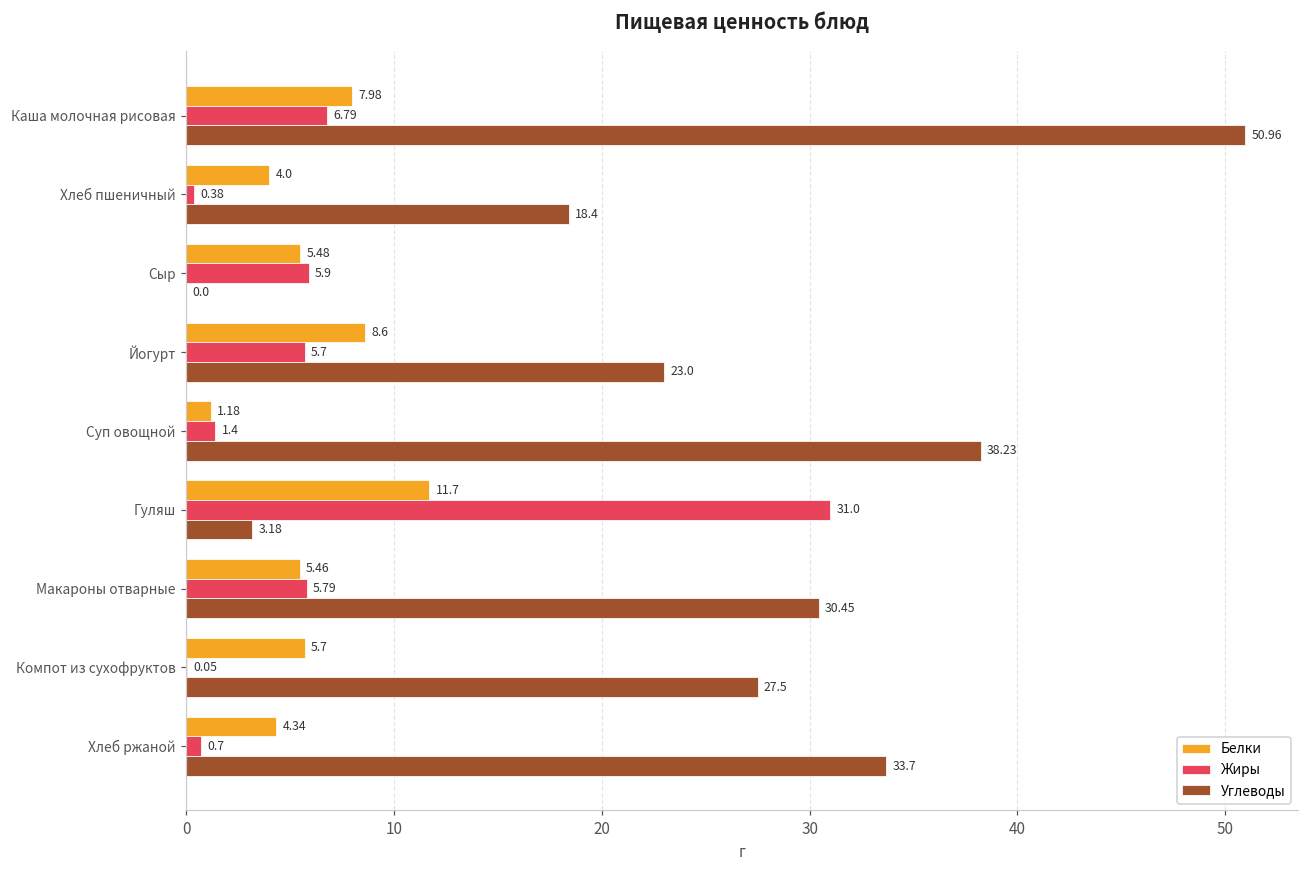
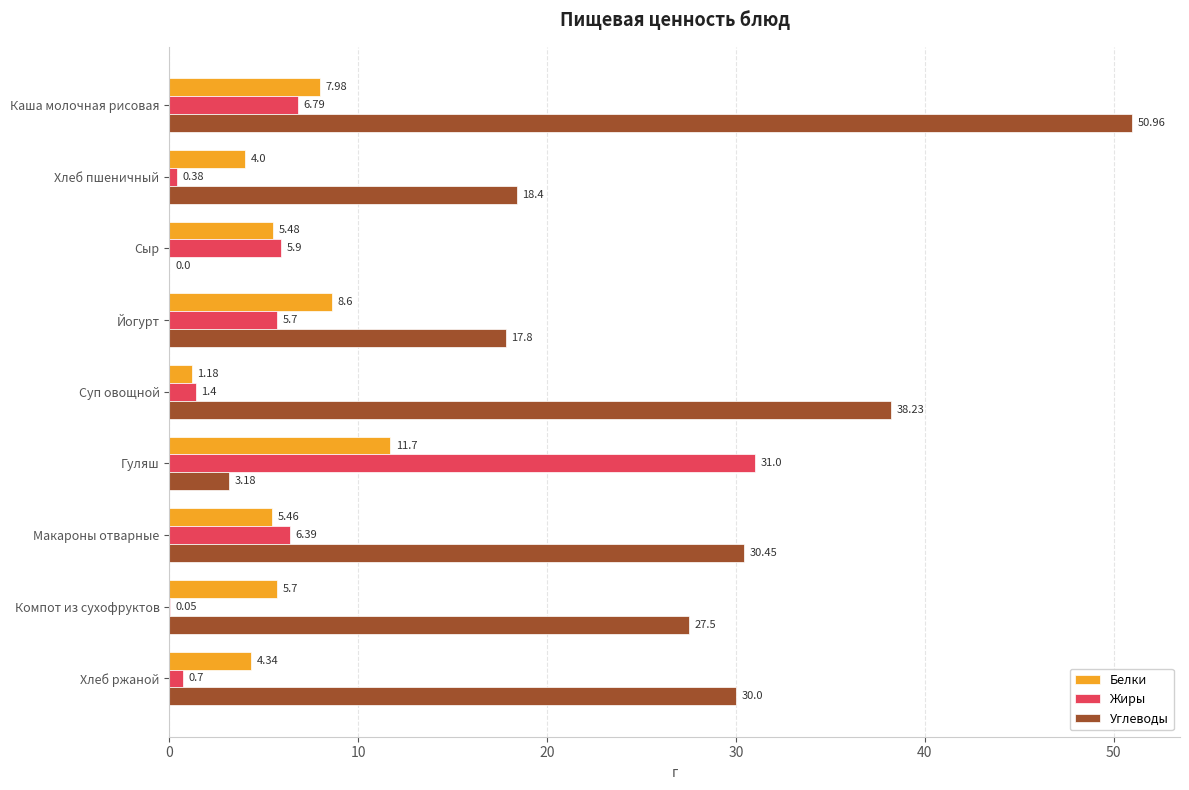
Углеводы, Йогурт: 23.0 -> 17.8
Жиры, Макароны отварные: 5.79 -> 6.39
Углеводы, Хлеб ржаной: 33.7 -> 30.0
